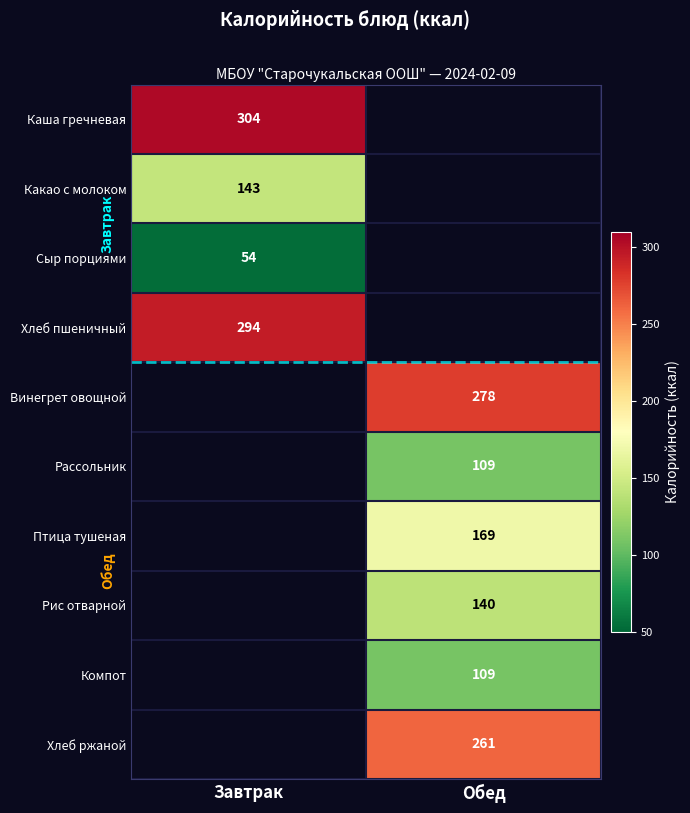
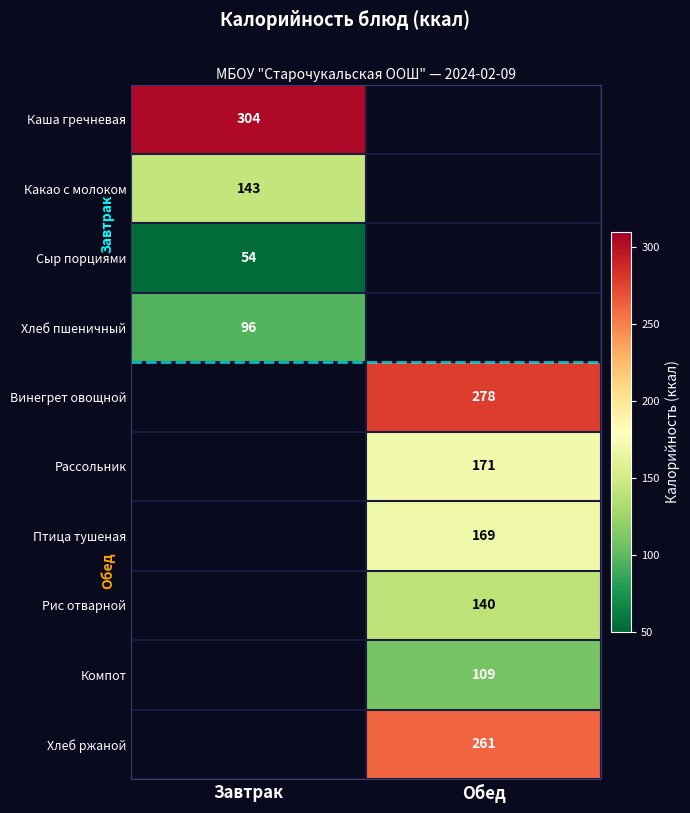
Хлеб пшеничный, Завтрак: 294 -> 96
Рассольник, Обед: 109 -> 171
